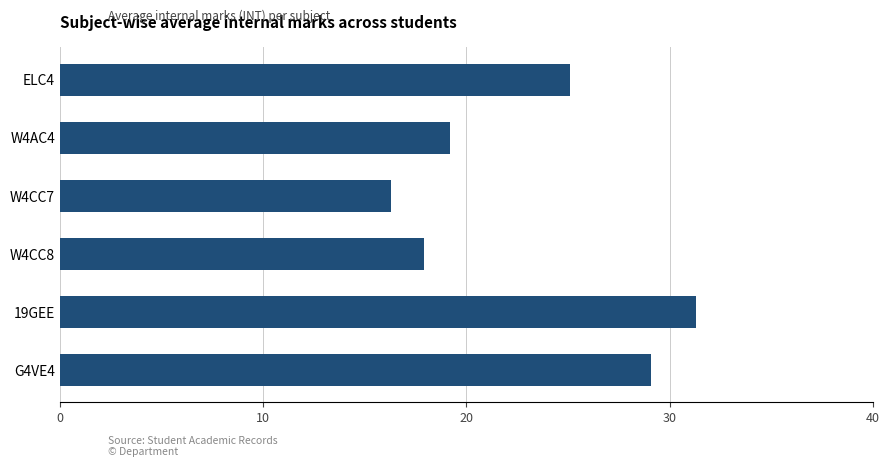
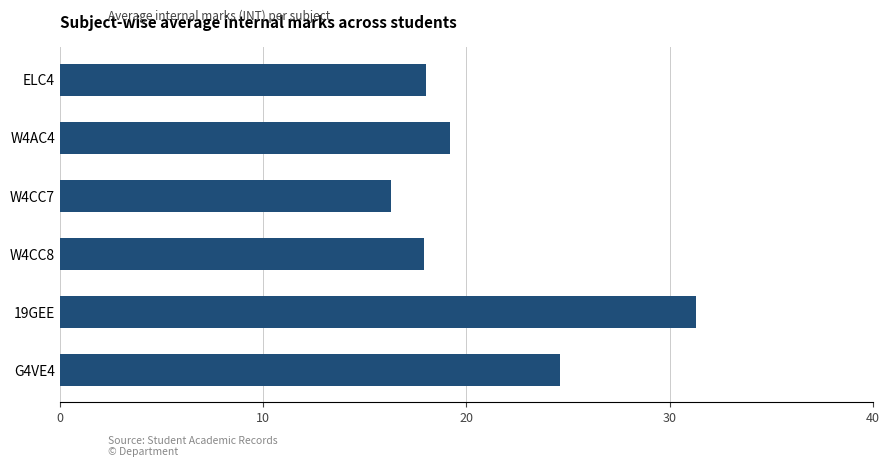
ELC4: 25.1 -> 18.0
G4VE4: 29.1 -> 24.6
